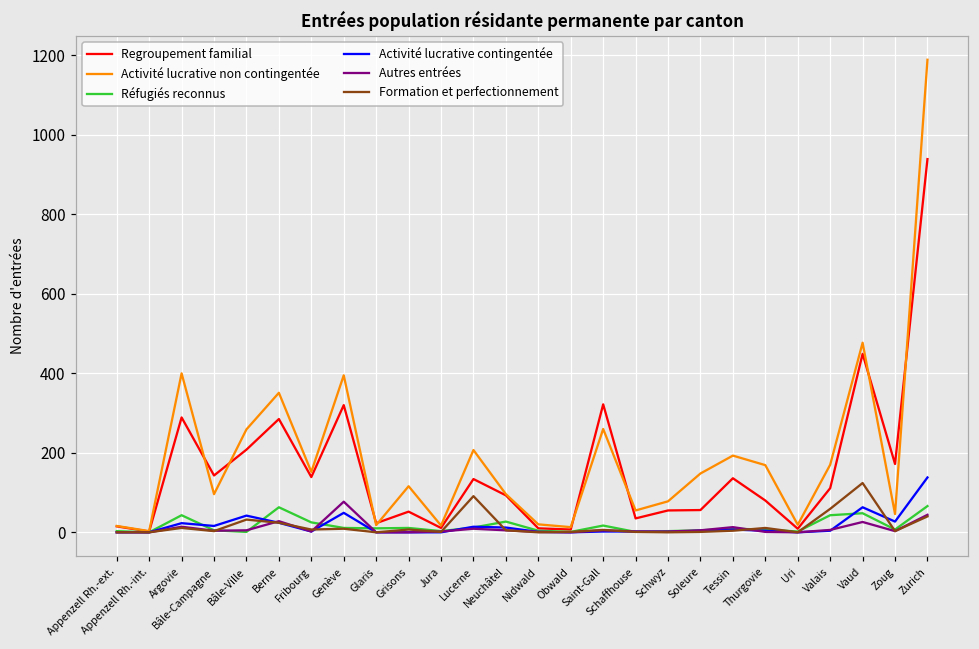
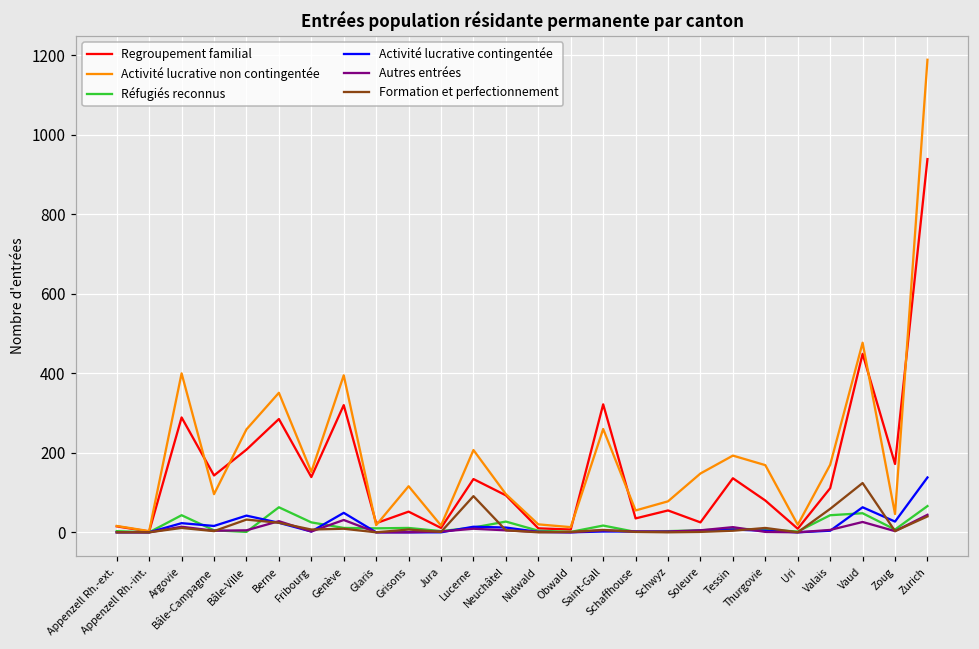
Autres entrées, Genève: 80 -> 30
Regroupement familial, Soleure: 60 -> 30
